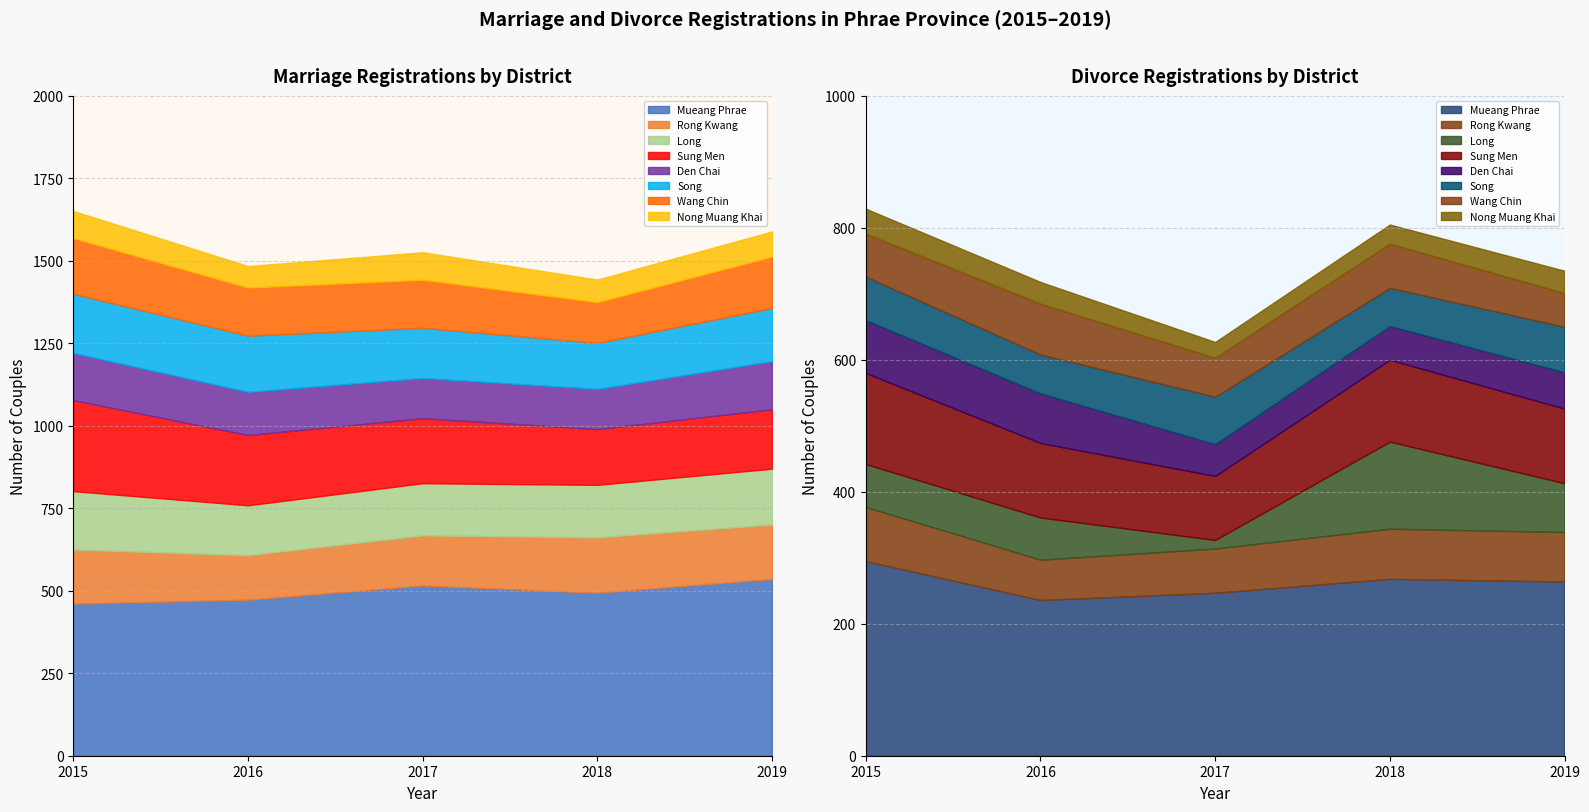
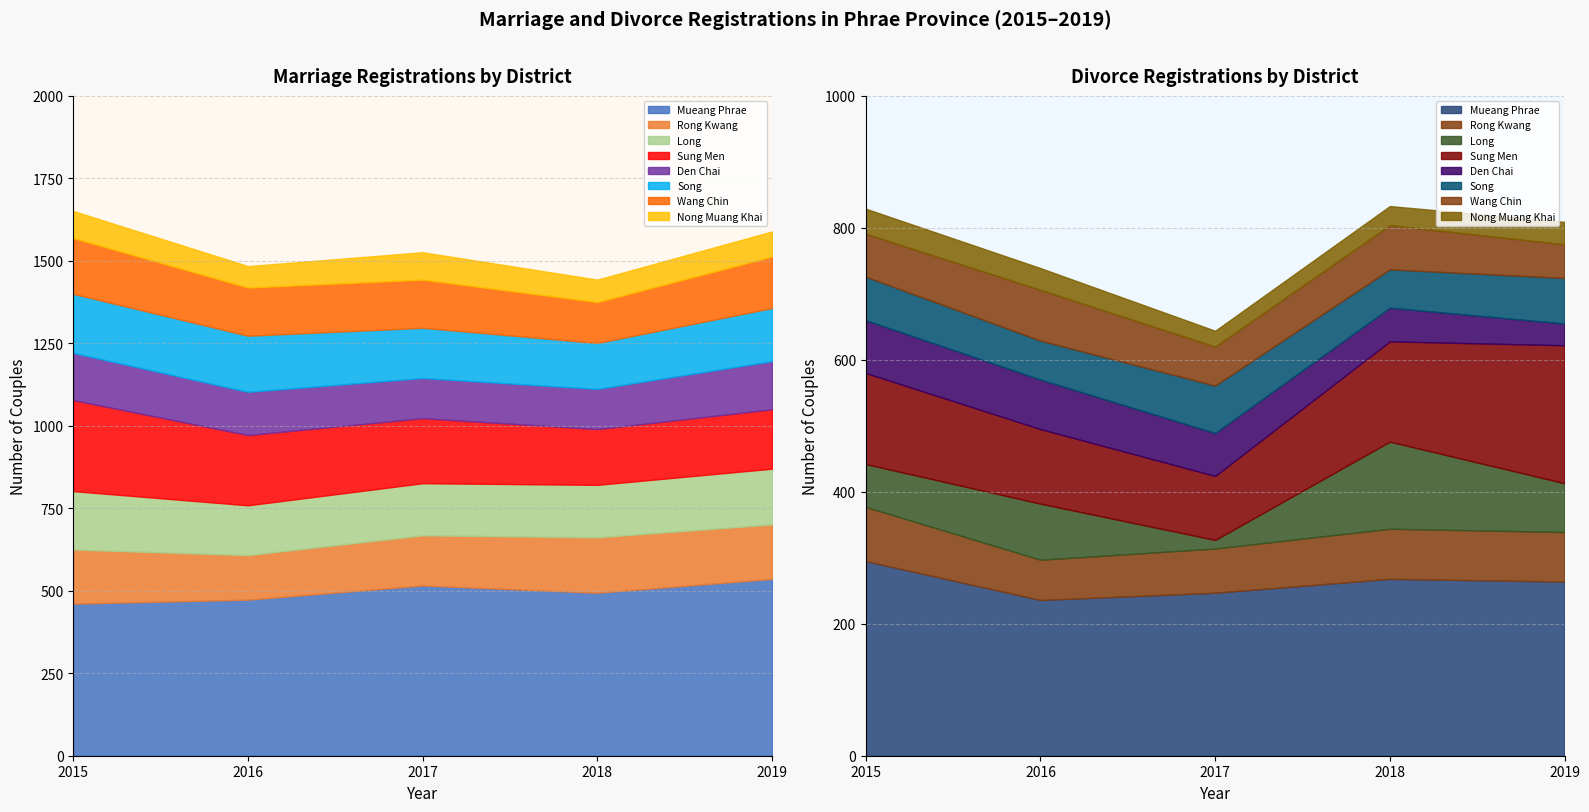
Divorce Registrations by District, Long, 2016: 60 -> 90
Divorce Registrations by District, Den Chai, 2017: 50 -> 70
Divorce Registrations by District, Sung Men, 2018: 120 -> 150
Divorce Registrations by District, Sung Men, 2019: 110 -> 210
Divorce Registrations by District, Den Chai, 2019: 60 -> 30
